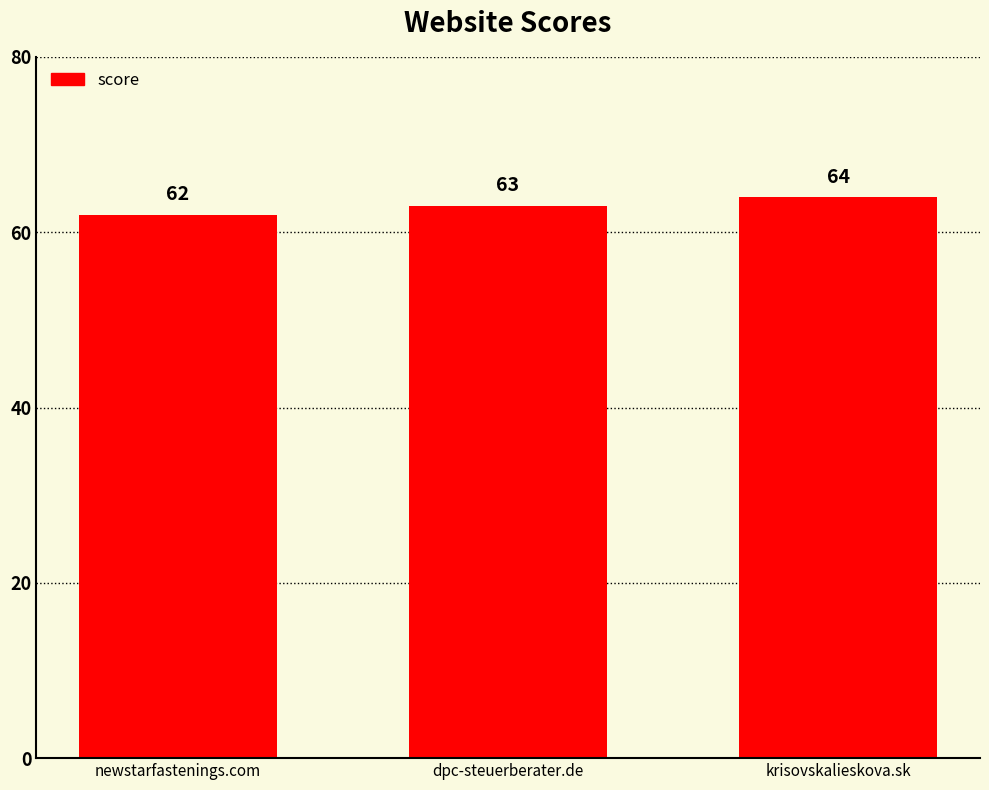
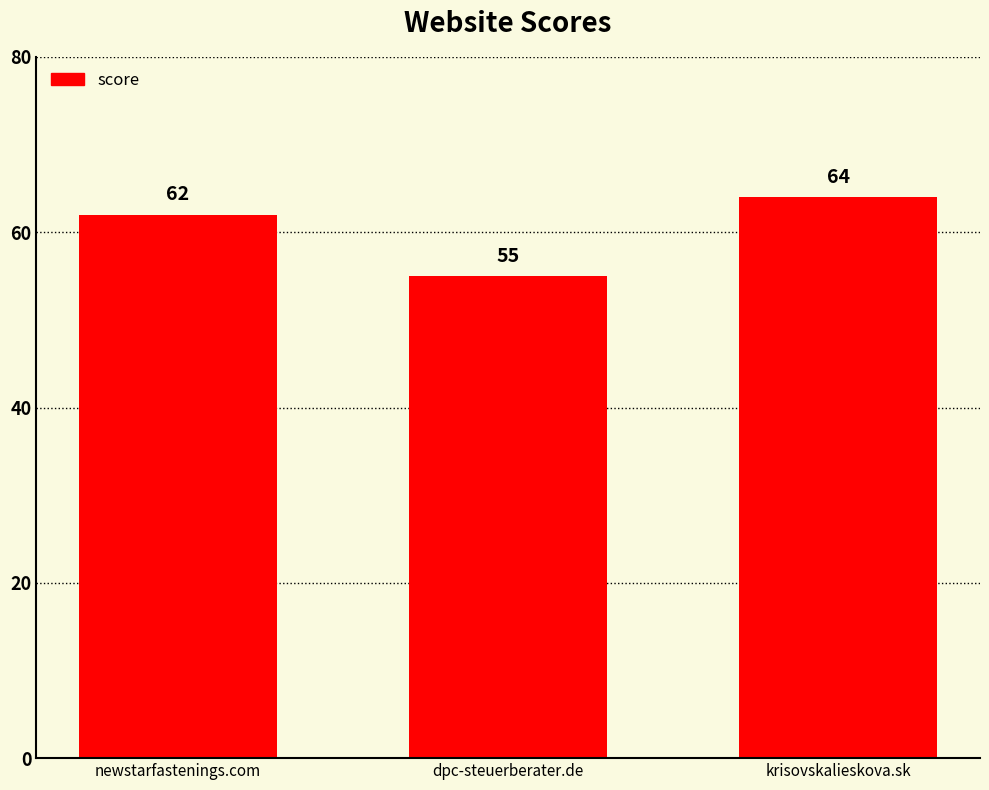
dpc-steuerberater.de: 63 -> 55
